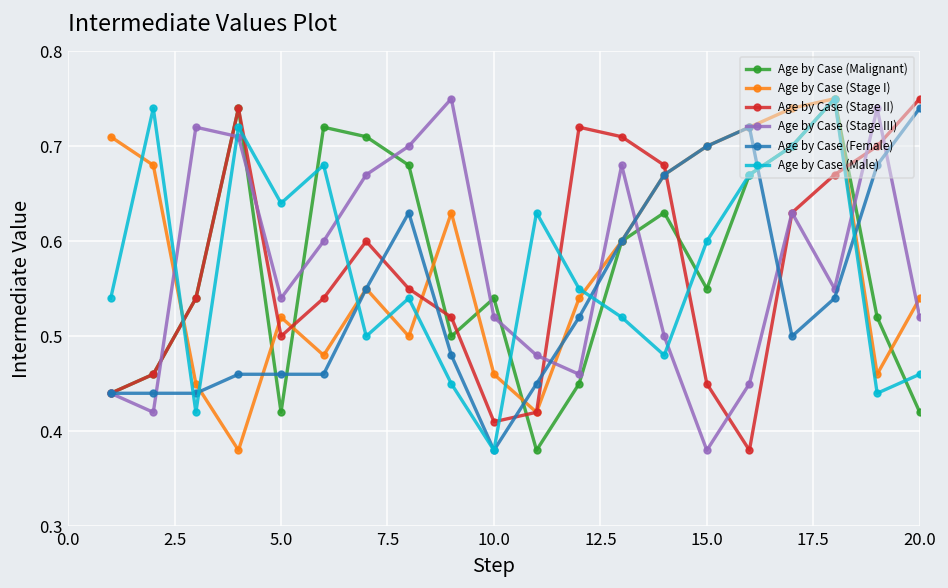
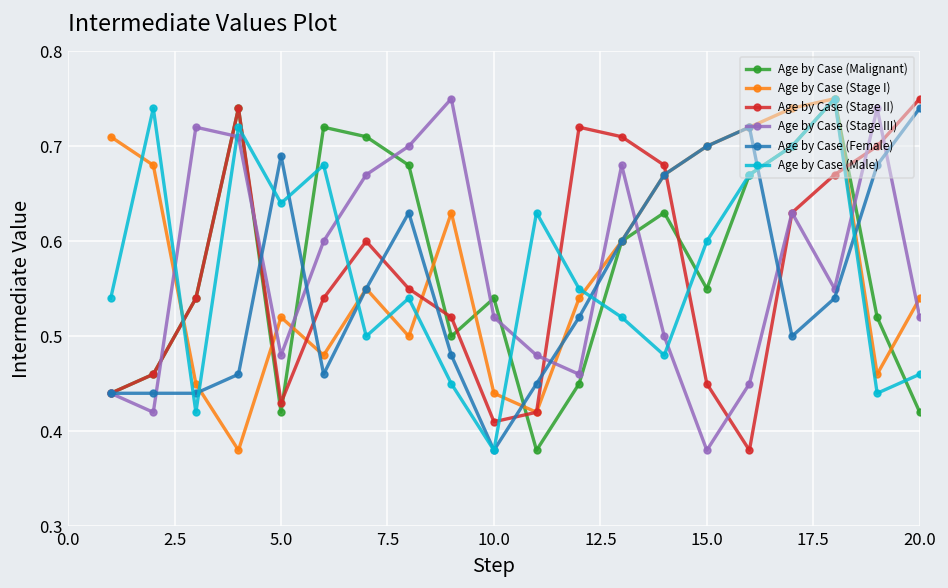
Age by Case (Stage II), 5.0: 0.50 -> 0.43
Age by Case (Stage III), 5.0: 0.54 -> 0.48
Age by Case (Female), 5.0: 0.46 -> 0.69
Age by Case (Stage I), 10.0: 0.46 -> 0.44
